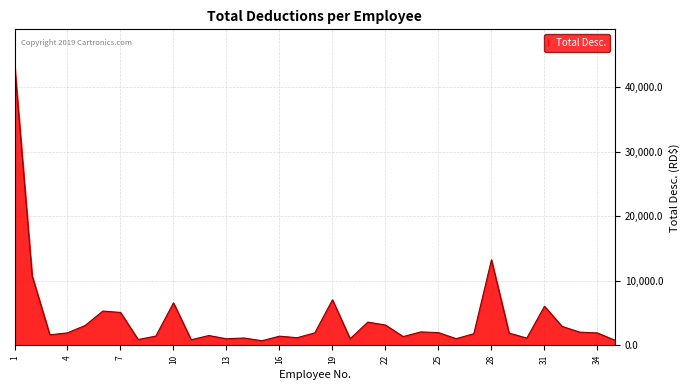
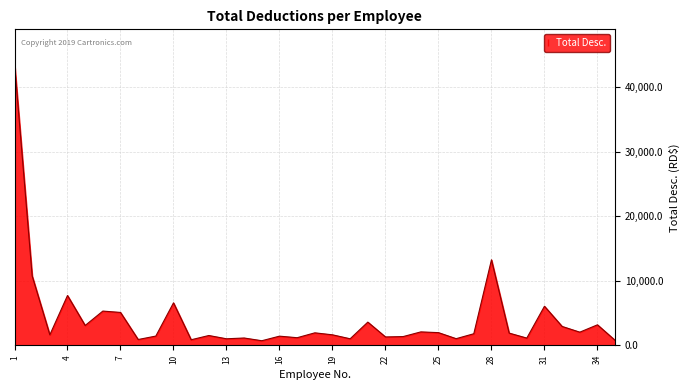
4: 2,000 -> 8,000
19: 7,000 -> 2,000
22: 3,000 -> 1,000
34: 2,000 -> 3,000
